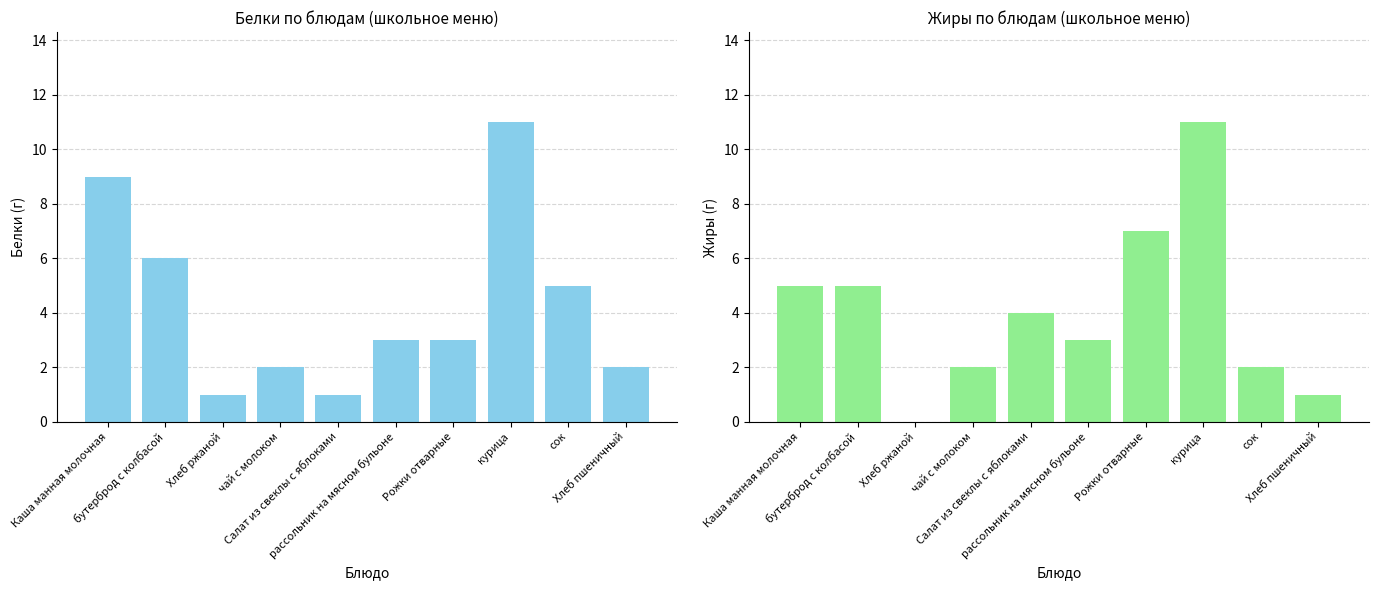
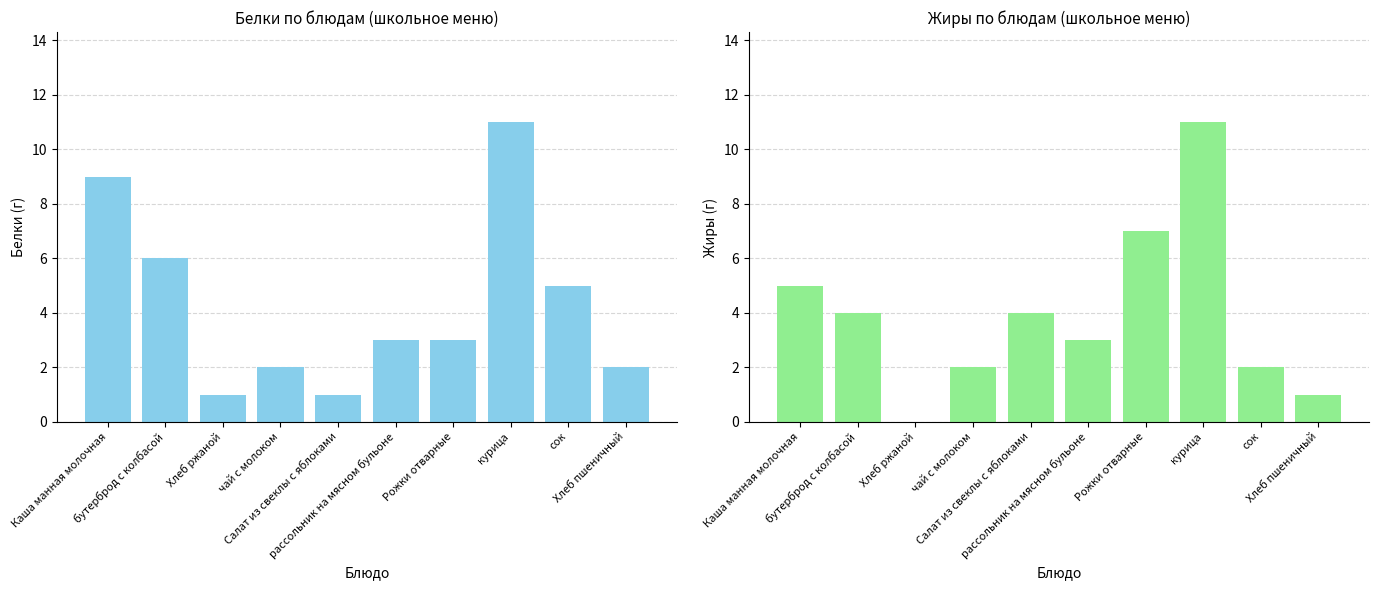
Жиры по блюдам (школьное меню), бутерброд с колбасой: 5 -> 4
